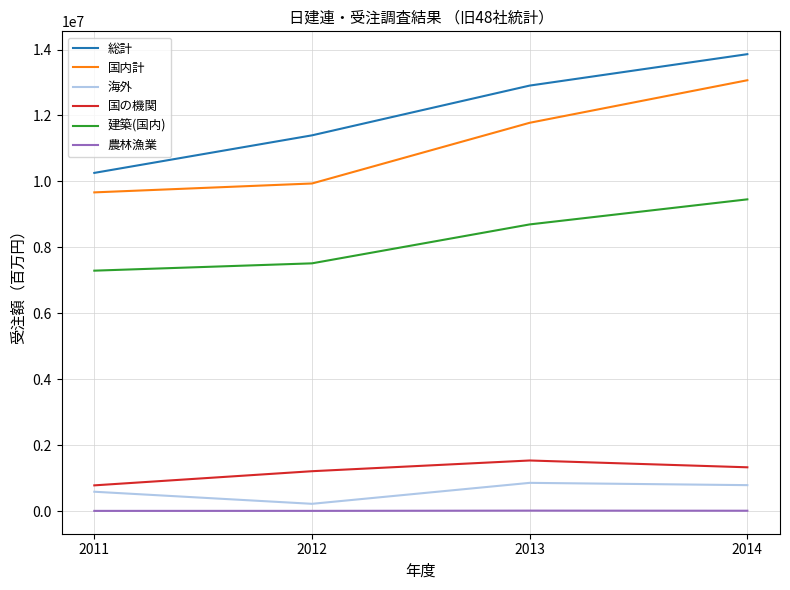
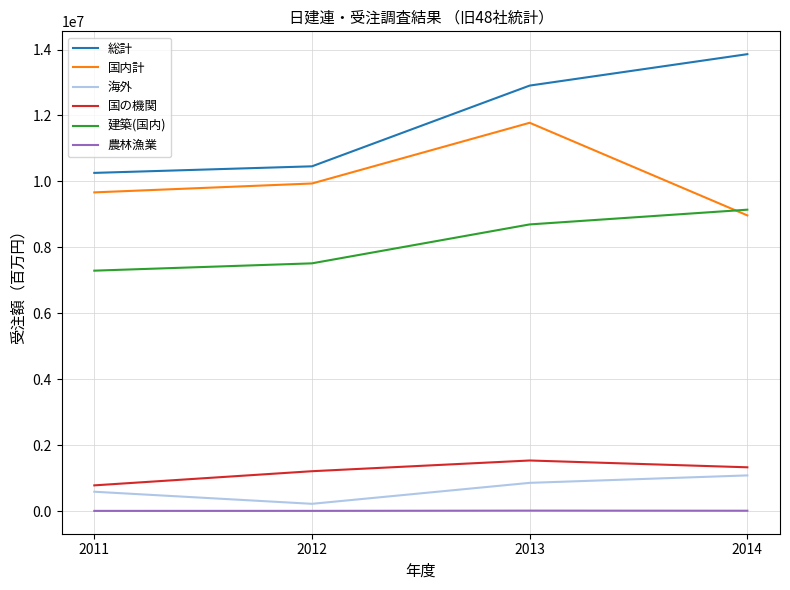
総計, 2012: 11400000 -> 10500000
国内計, 2014: 13100000 -> 9000000
海外, 2014: 800000 -> 1100000
建築(国内), 2014: 9500000 -> 9100000
